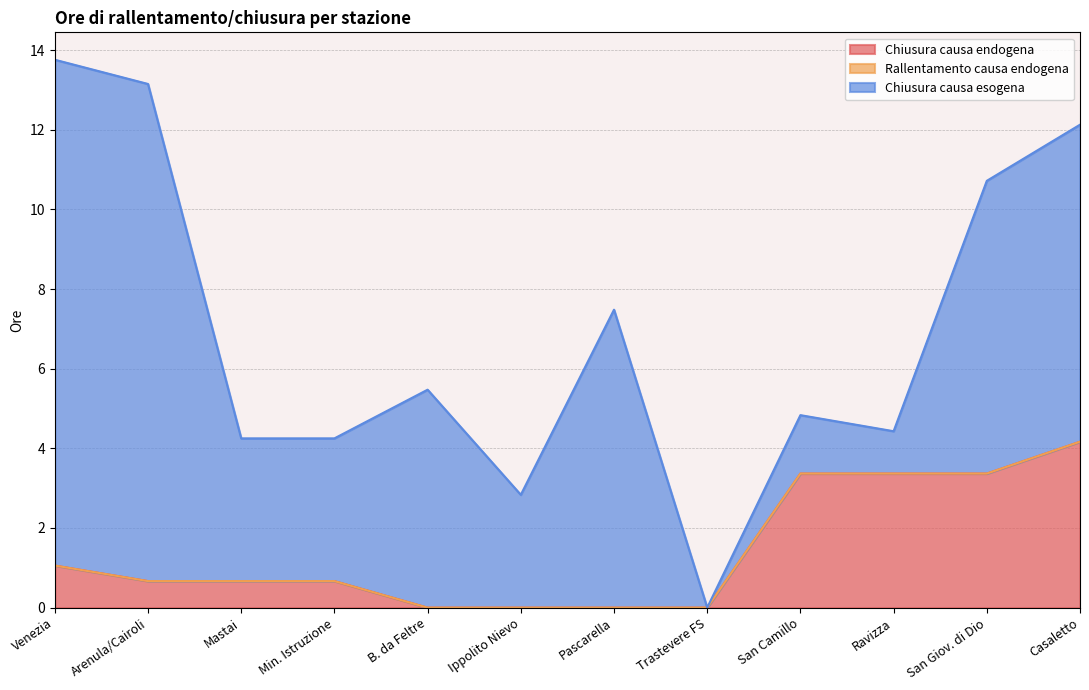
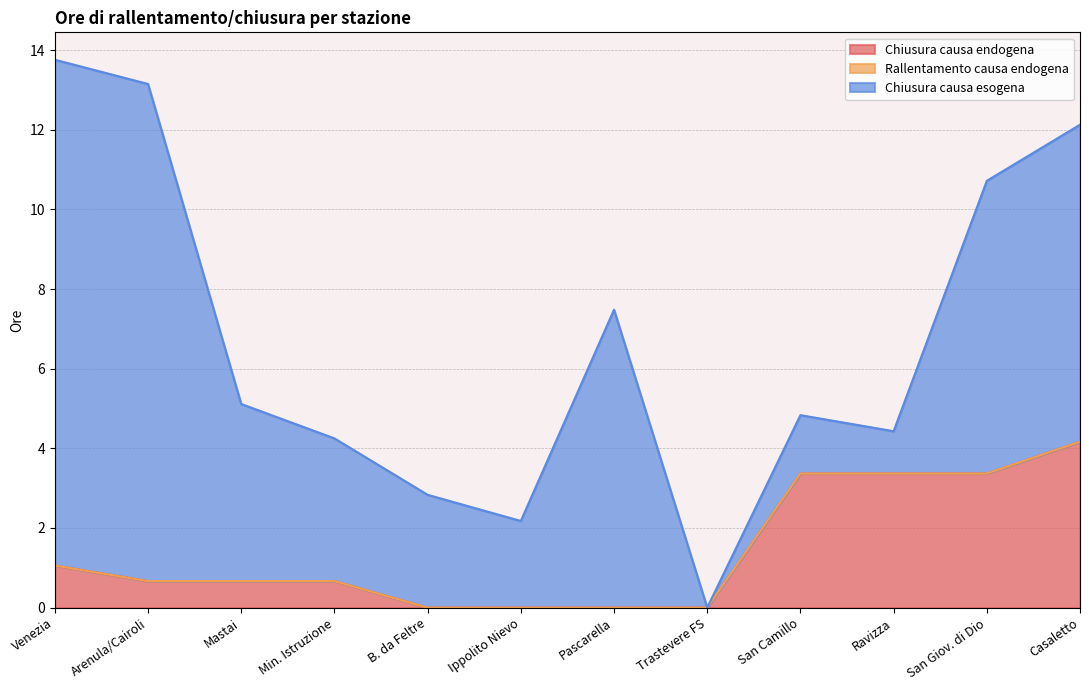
Chiusura causa esogena, Mastai: 3.6 -> 4.4
Chiusura causa esogena, B. da Feltre: 5.5 -> 2.8
Chiusura causa esogena, Ippolito Nievo: 2.8 -> 2.2
